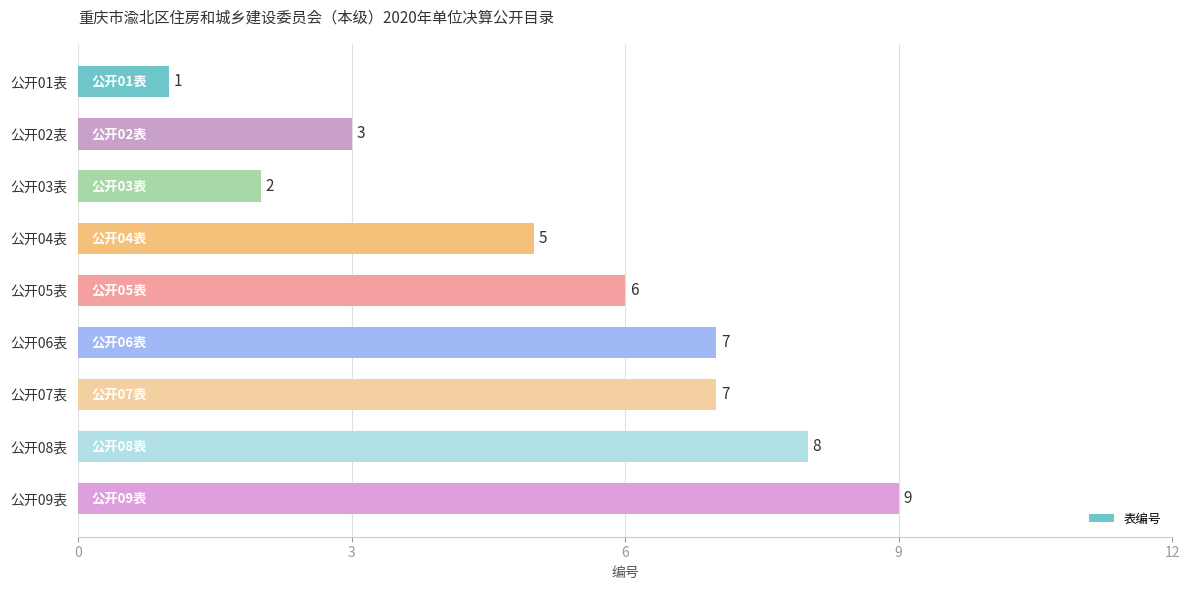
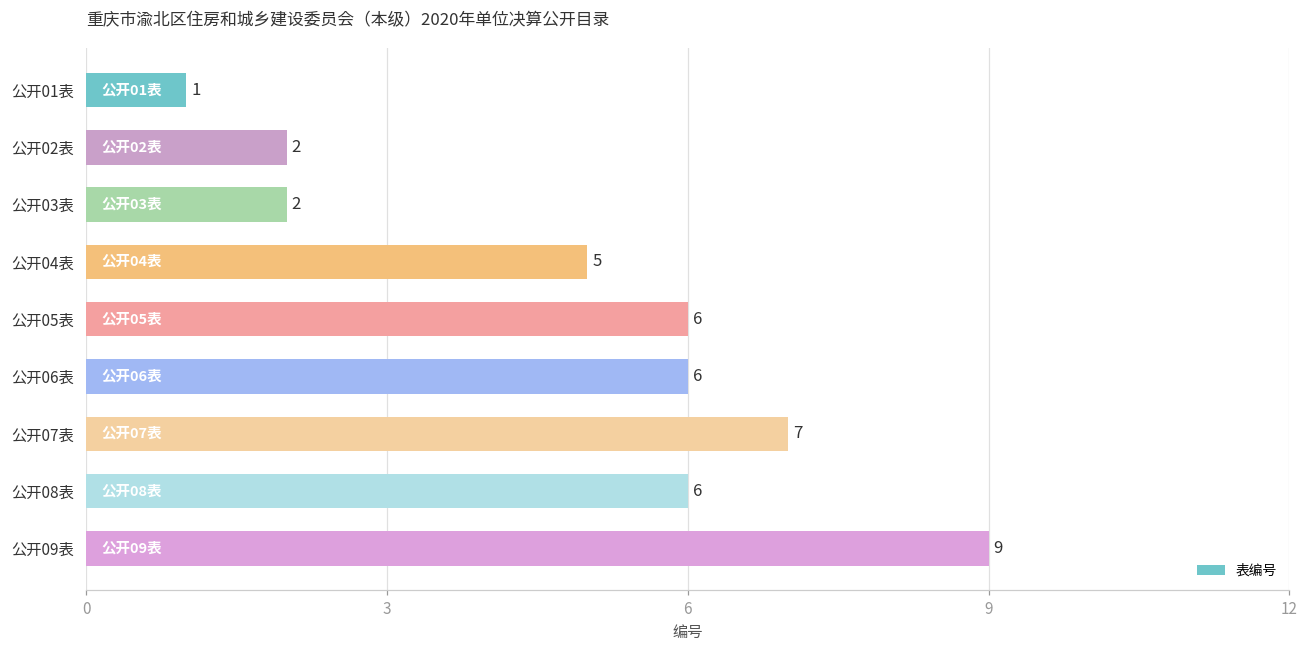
公开02表: 3 -> 2
公开06表: 7 -> 6
公开08表: 8 -> 6
